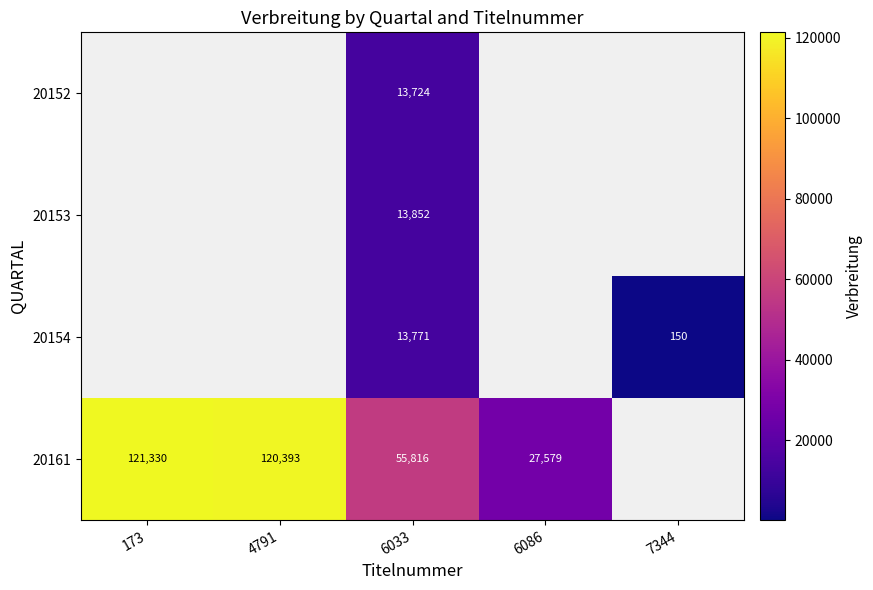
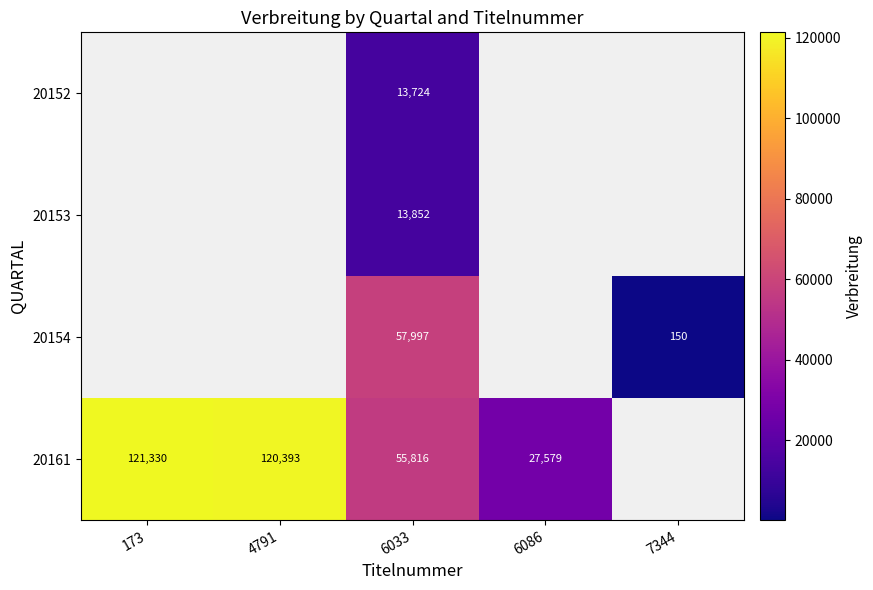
20154, 6033: 13,771 -> 57,997
